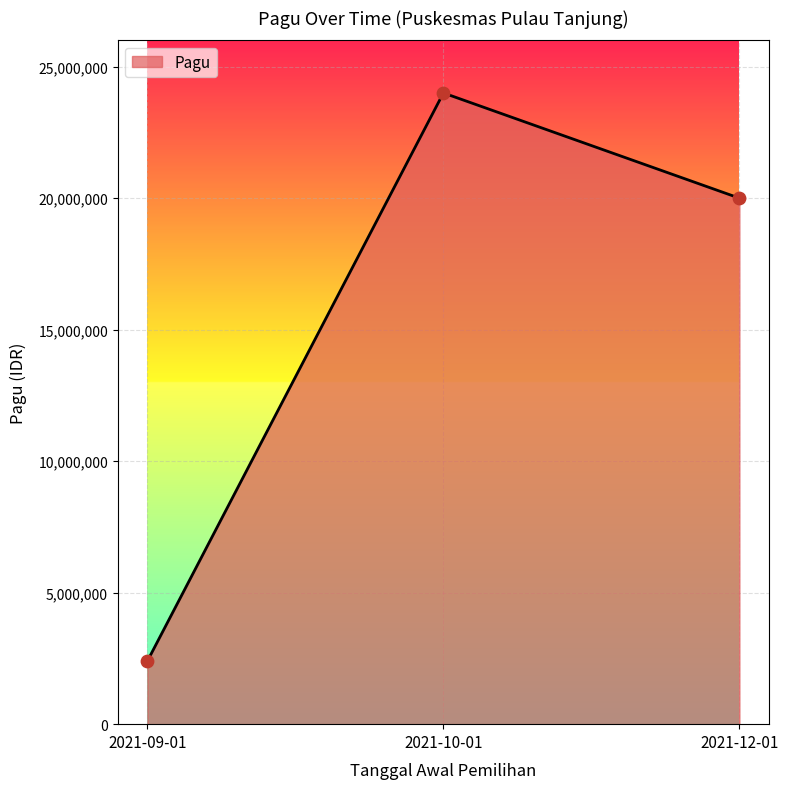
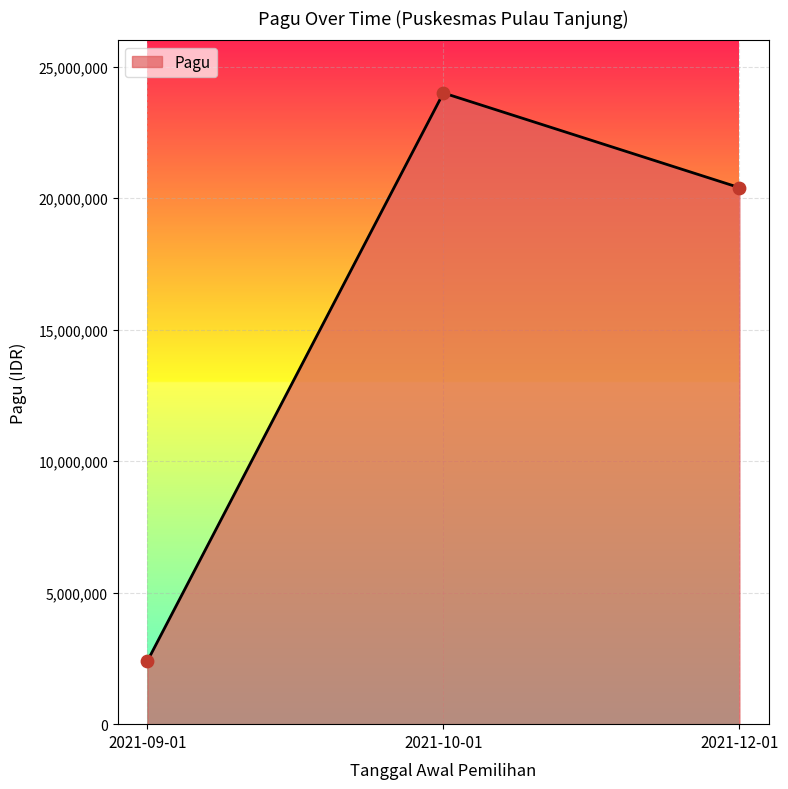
2021-12-01: 20,000,000 -> 20,400,000
